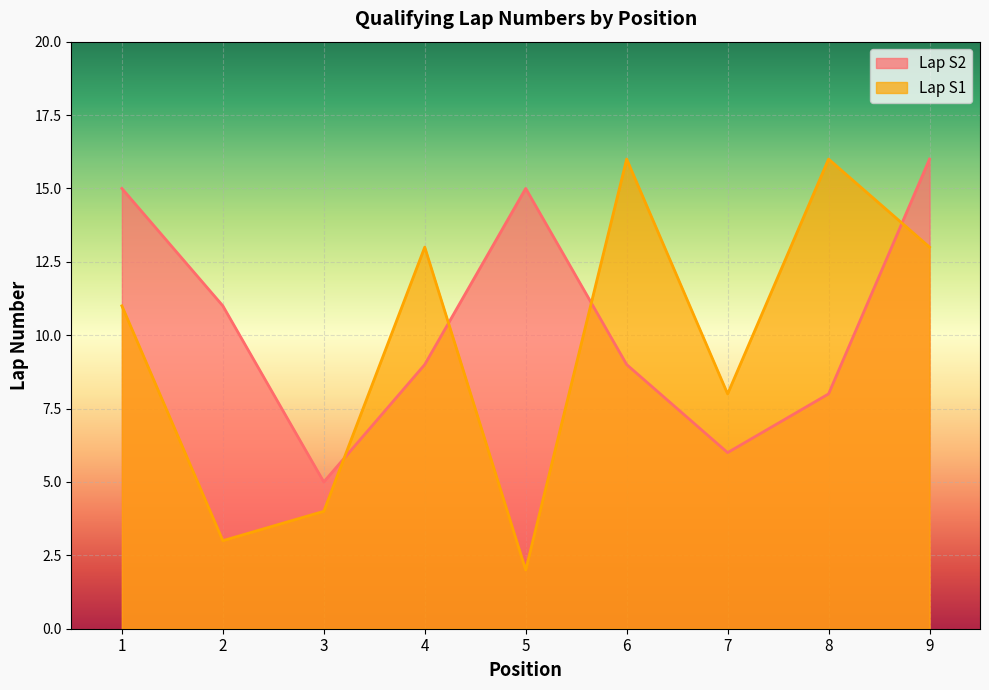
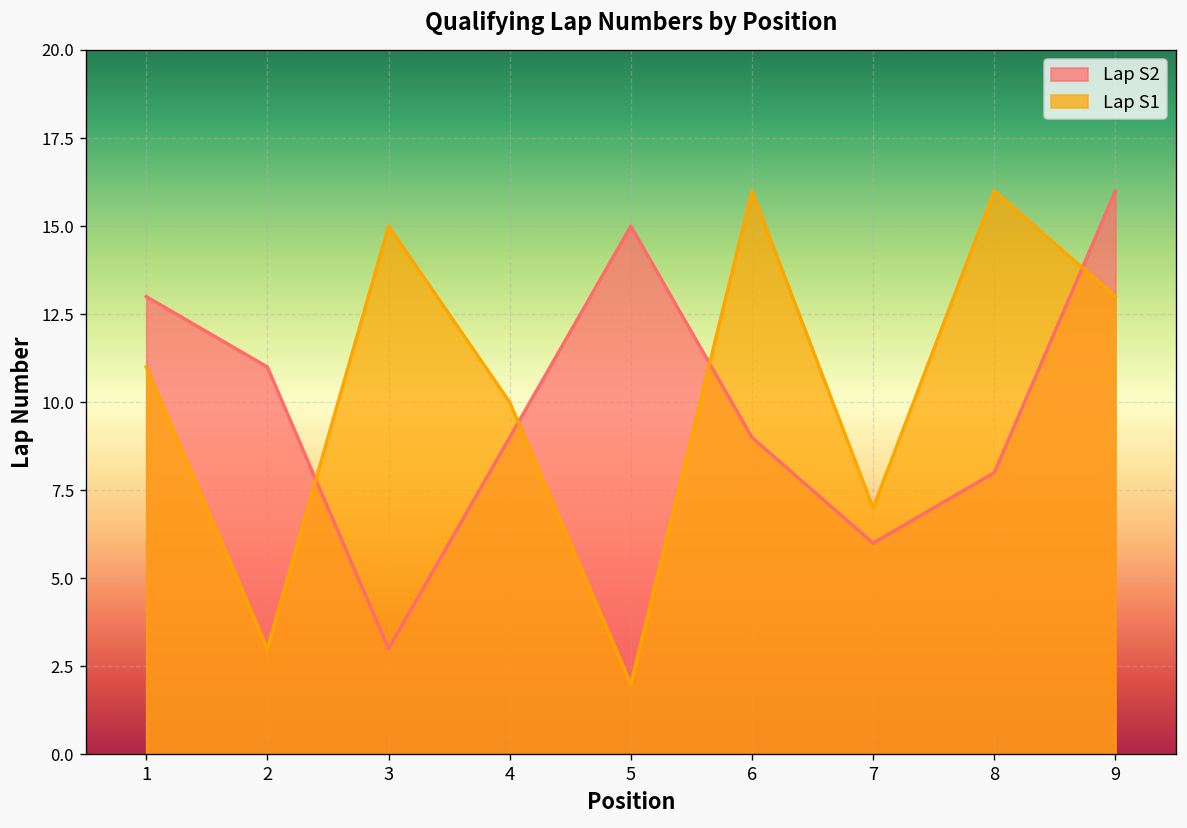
Lap S2, 1: 15 -> 13
Lap S2, 3: 5 -> 3
Lap S1, 3: 4 -> 15
Lap S1, 4: 13 -> 10
Lap S1, 7: 8 -> 7
